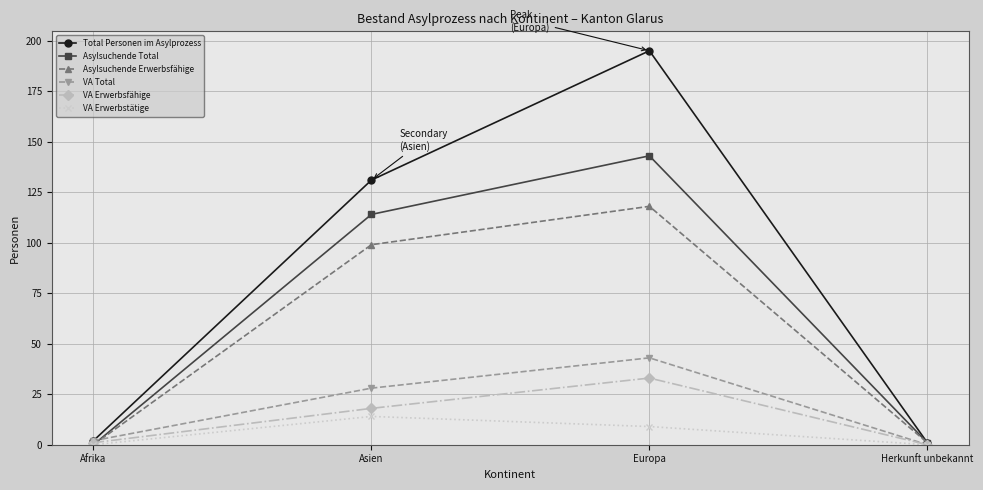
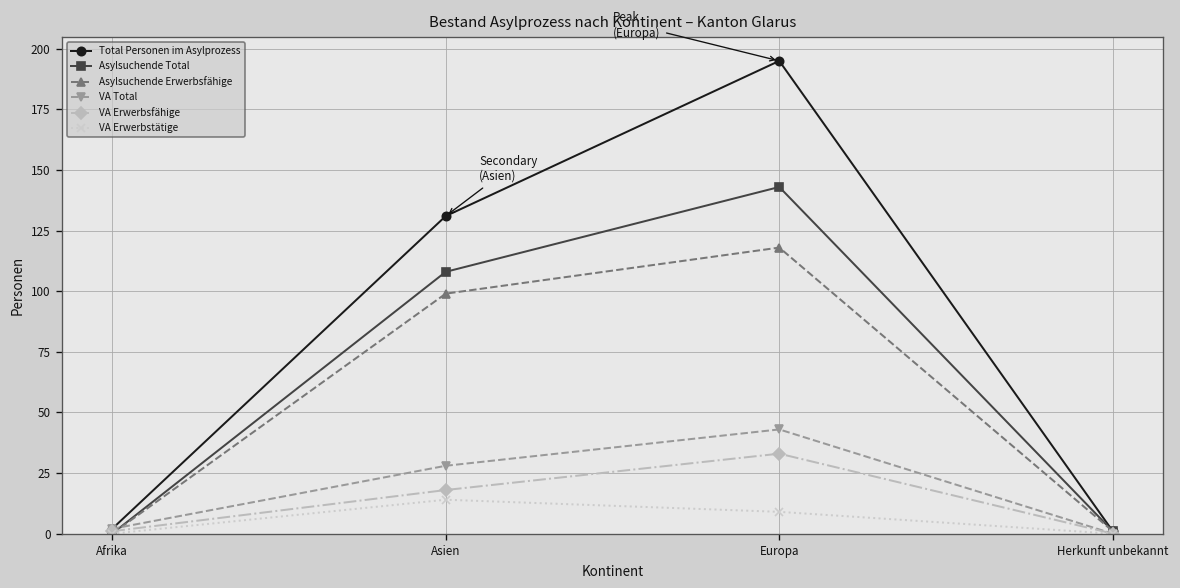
Asylsuchende Total, Asien: 114 -> 108
